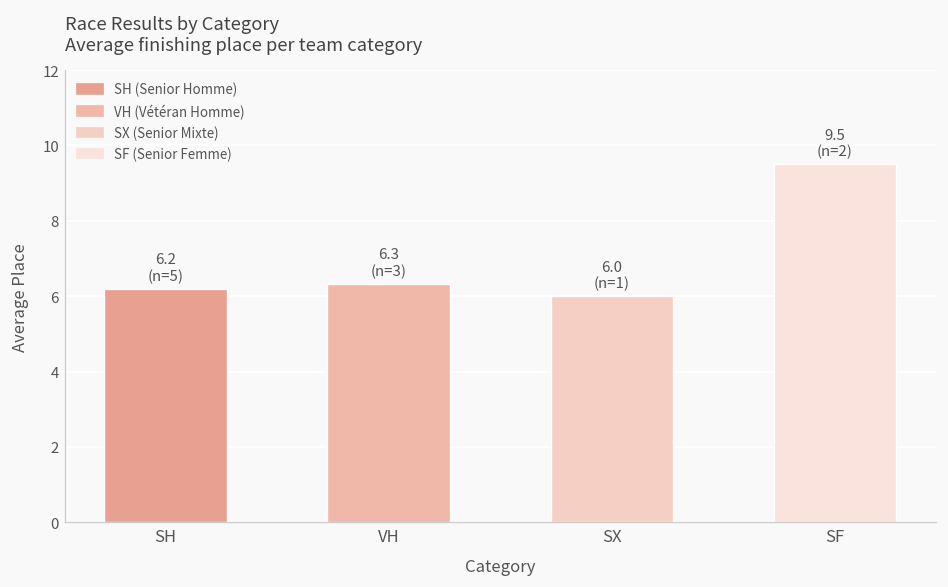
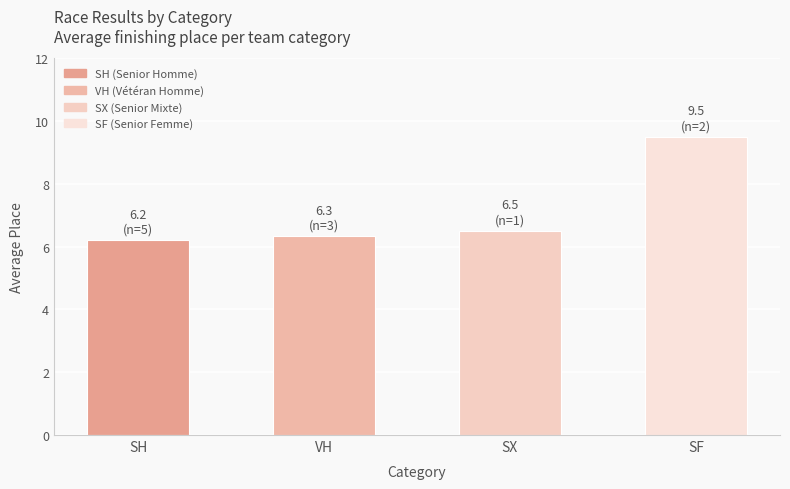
SX: 6.0 -> 6.5
